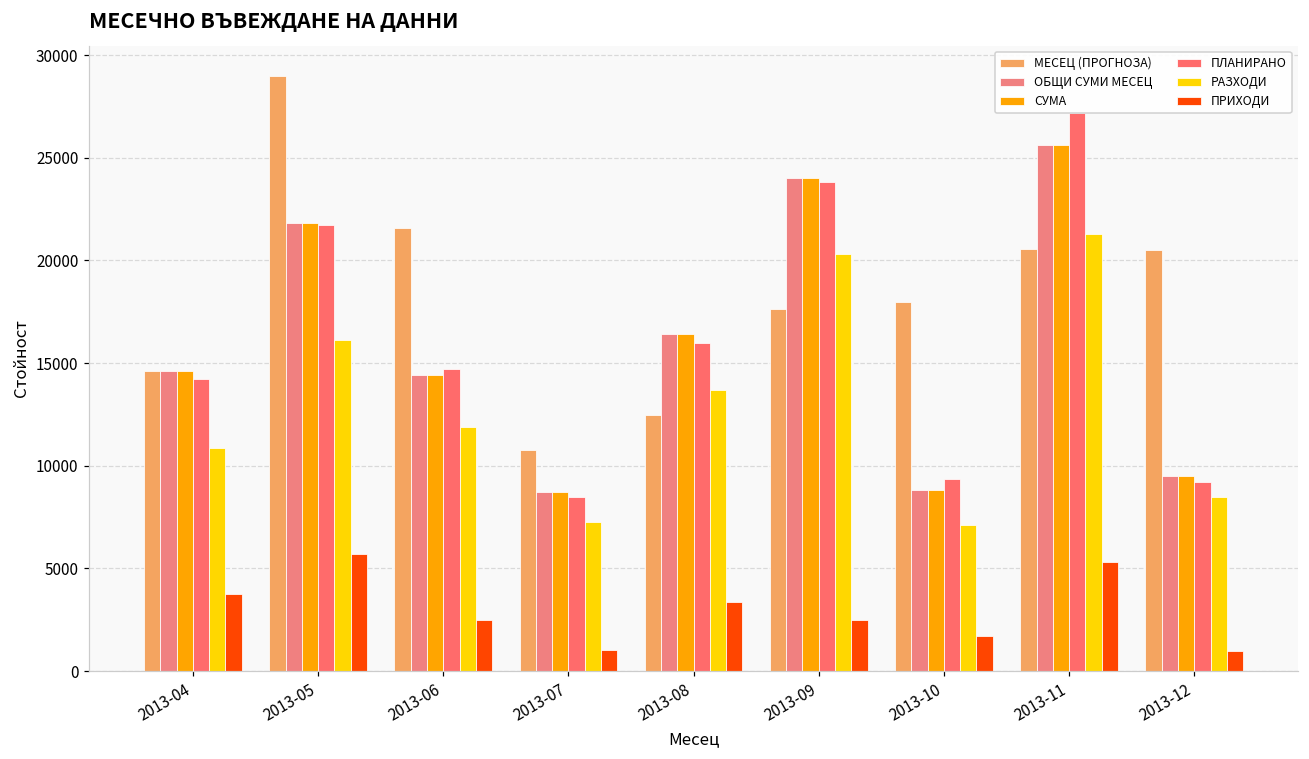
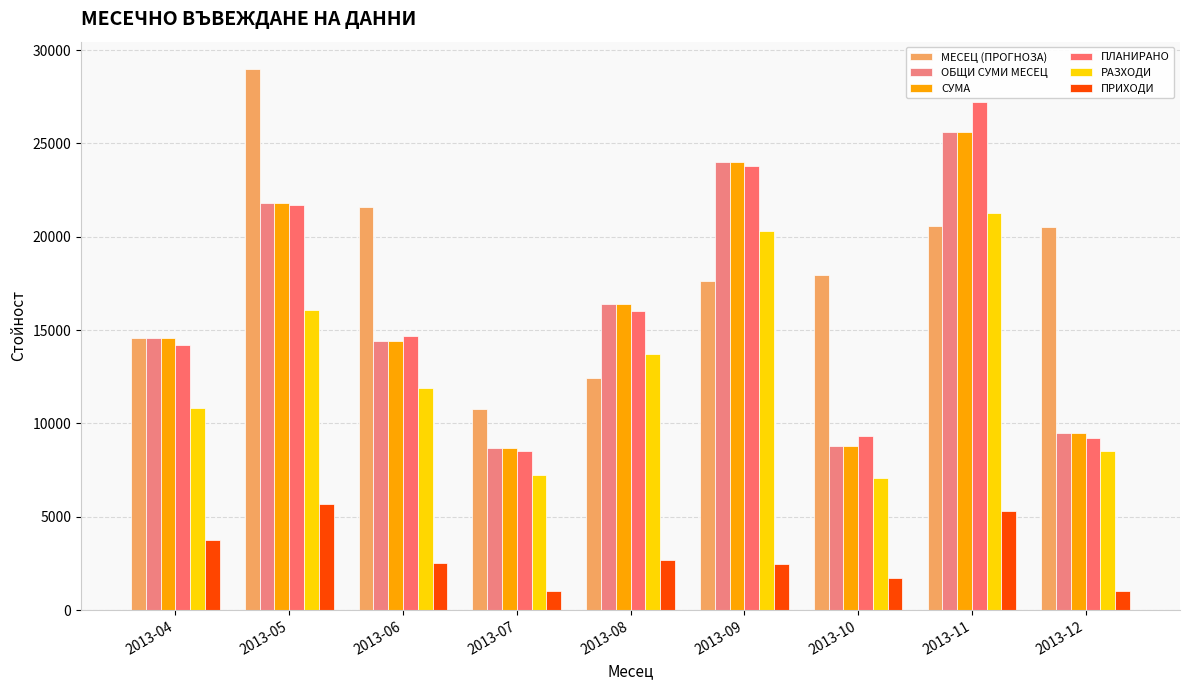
ПРИХОДИ, 2013-08: 3400 -> 2700
